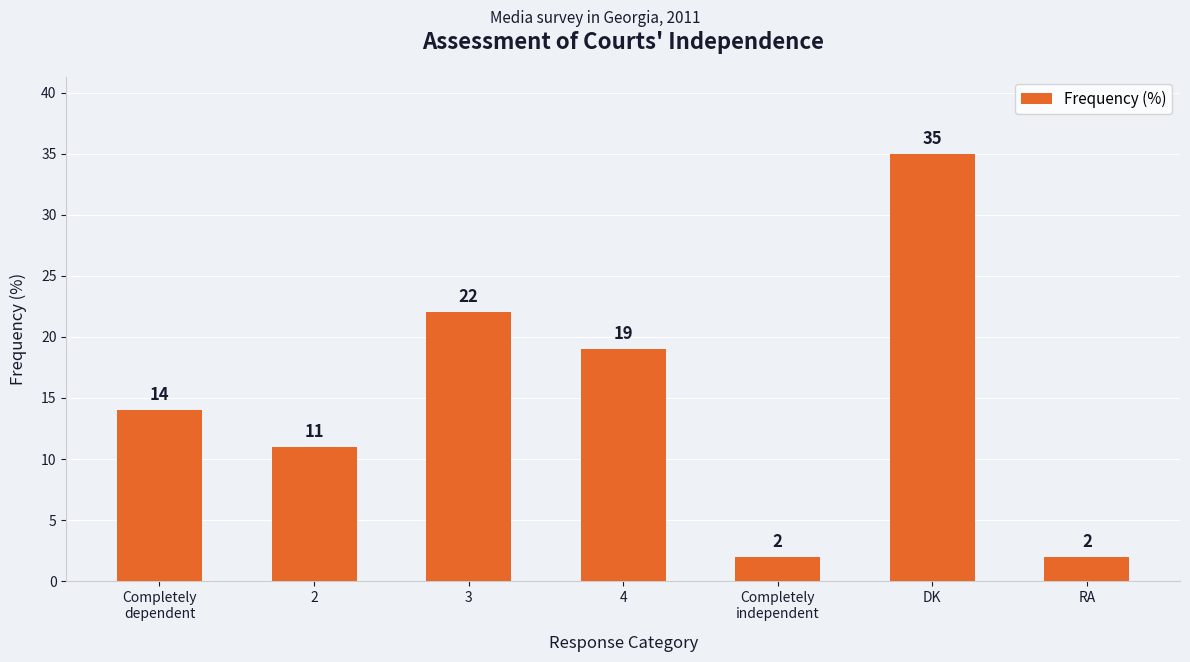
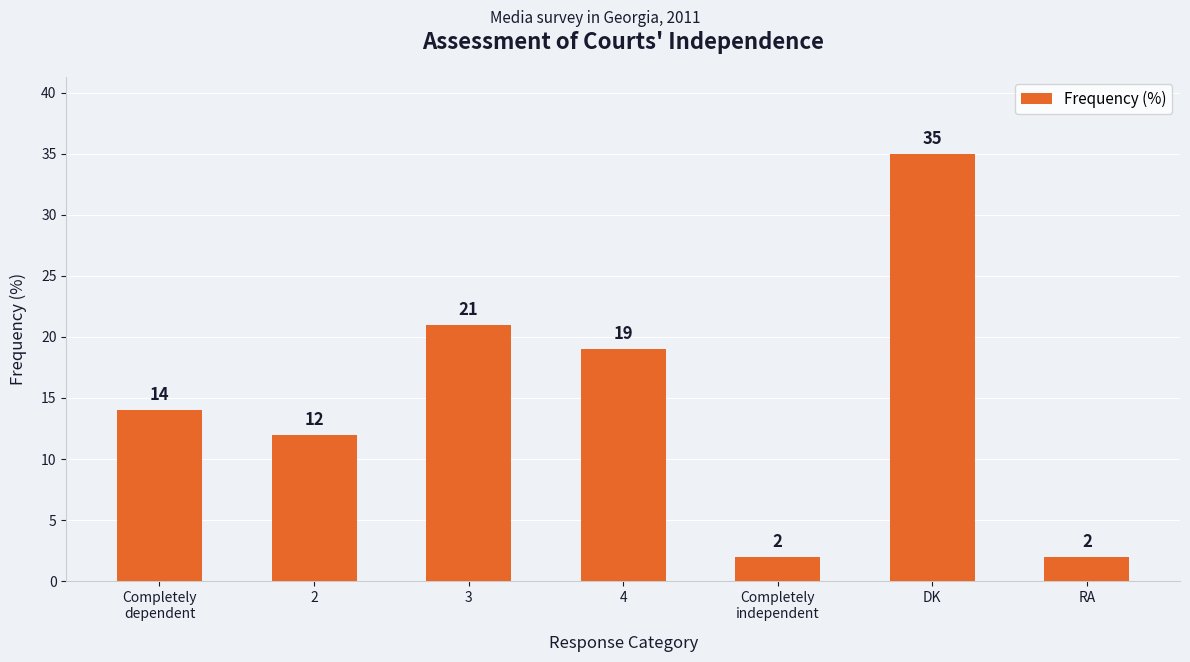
2: 11 -> 12
3: 22 -> 21
